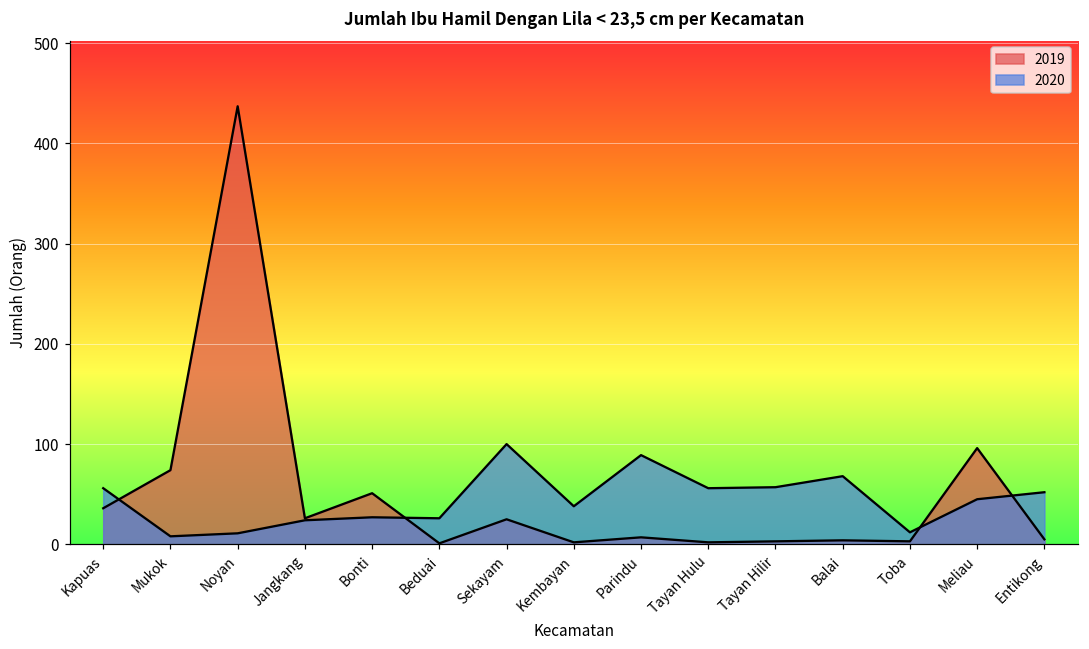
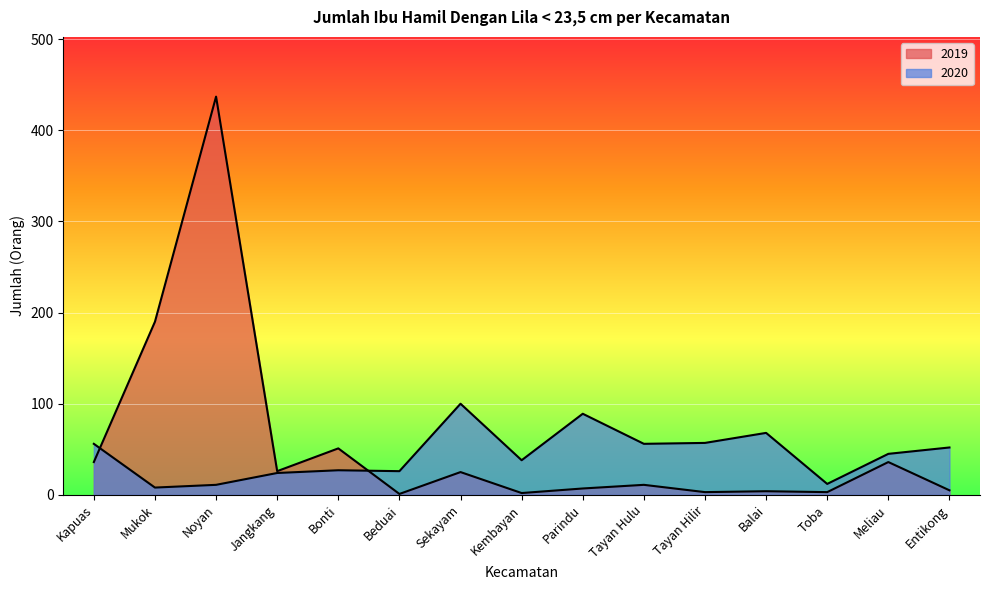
2019, Mukok: 70 -> 190
2019, Tayan Hulu: 0 -> 10
2019, Meliau: 100 -> 40
